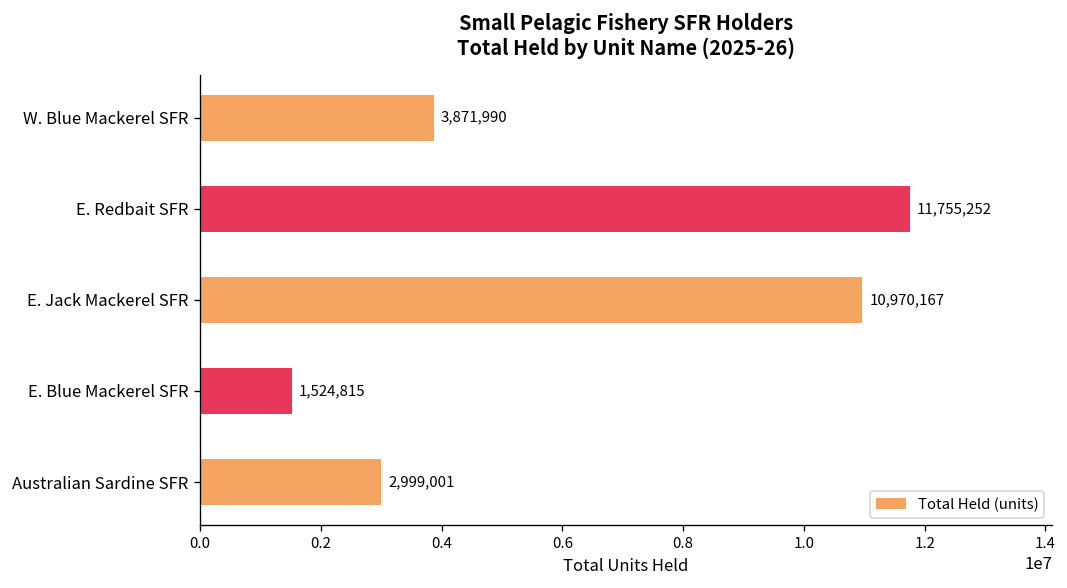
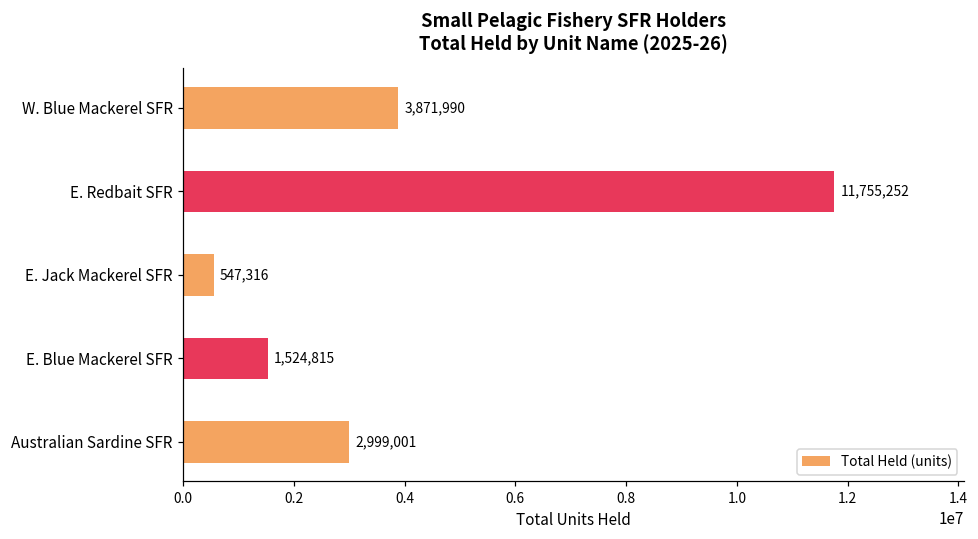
E. Jack Mackerel SFR: 10,970,167 -> 547,316
